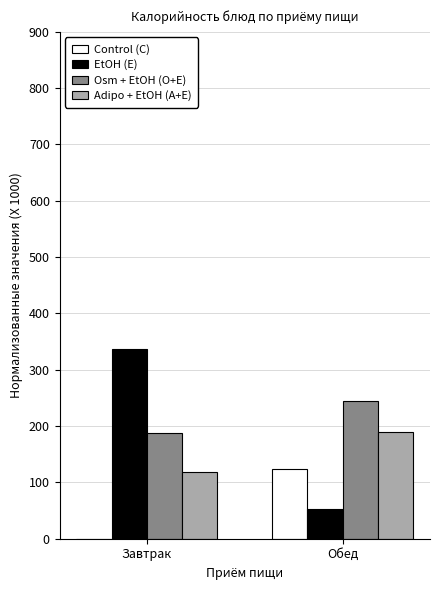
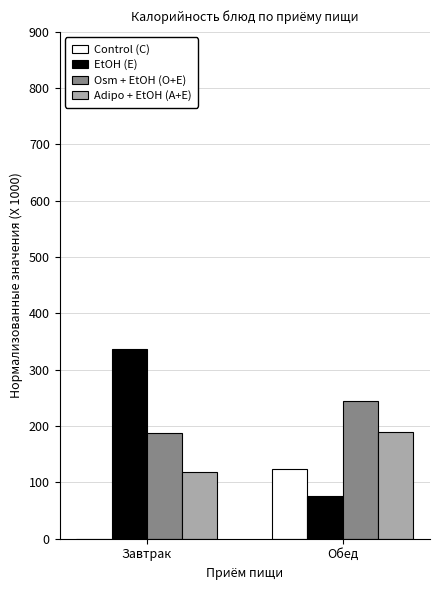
EtOH (E), Обед: 50 -> 80
